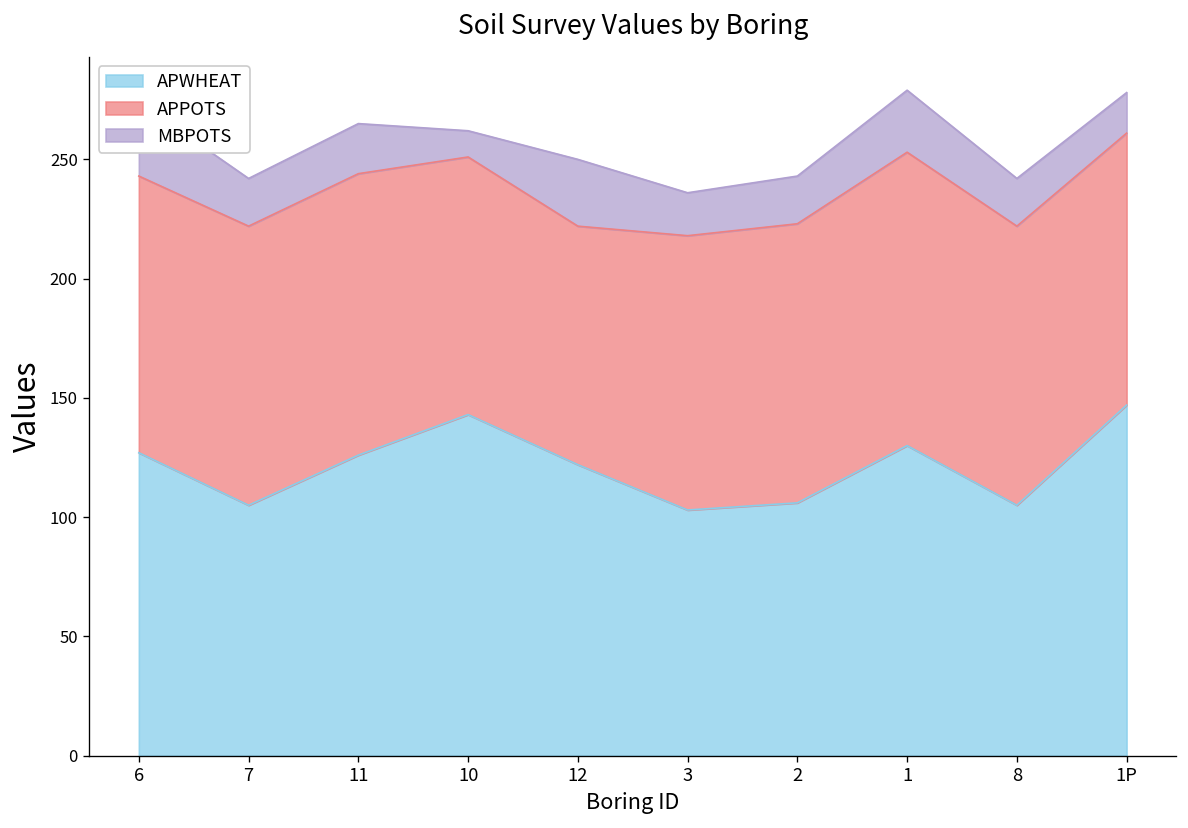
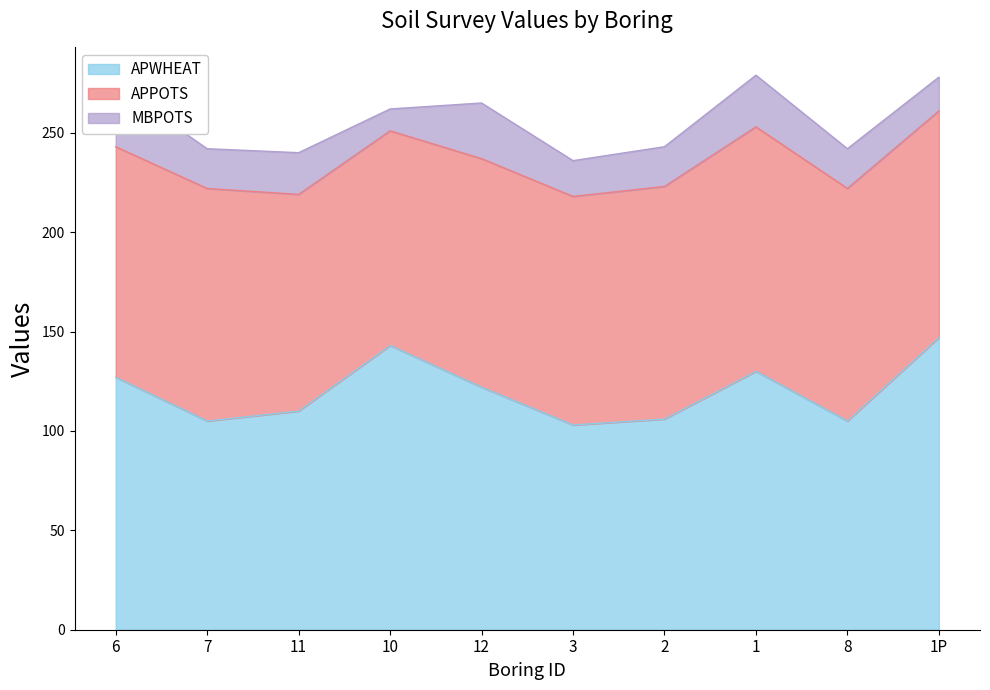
APWHEAT, 11: 126 -> 110
APPOTS, 11: 118 -> 109
APPOTS, 12: 100 -> 115
